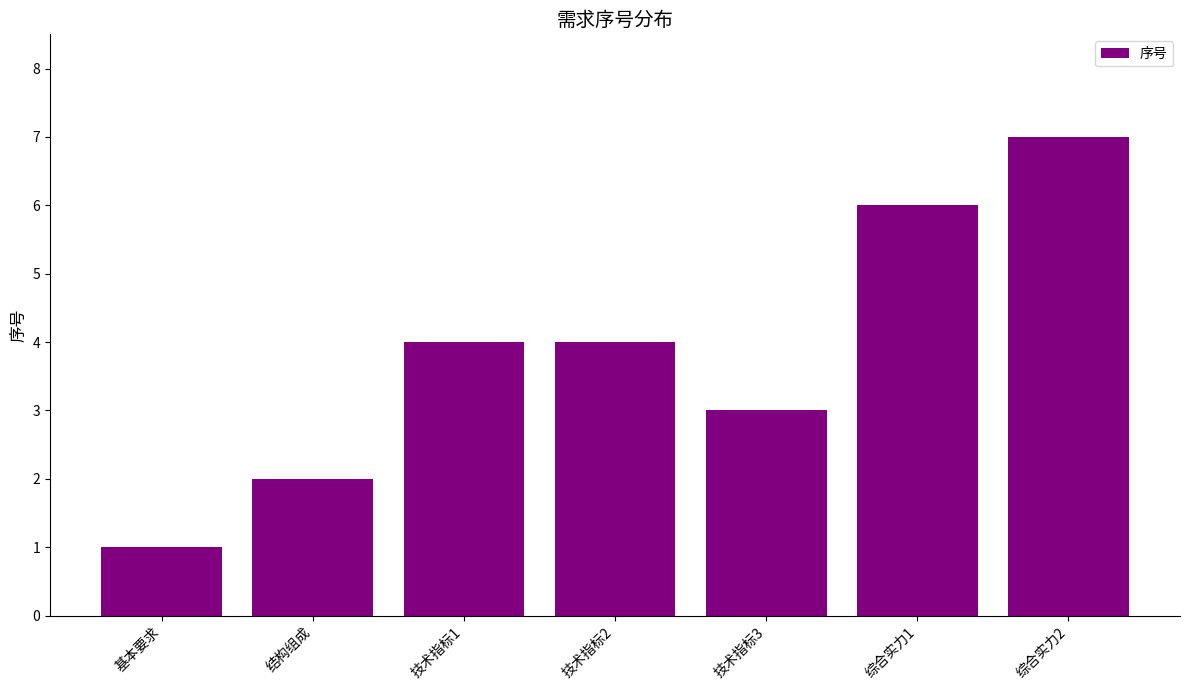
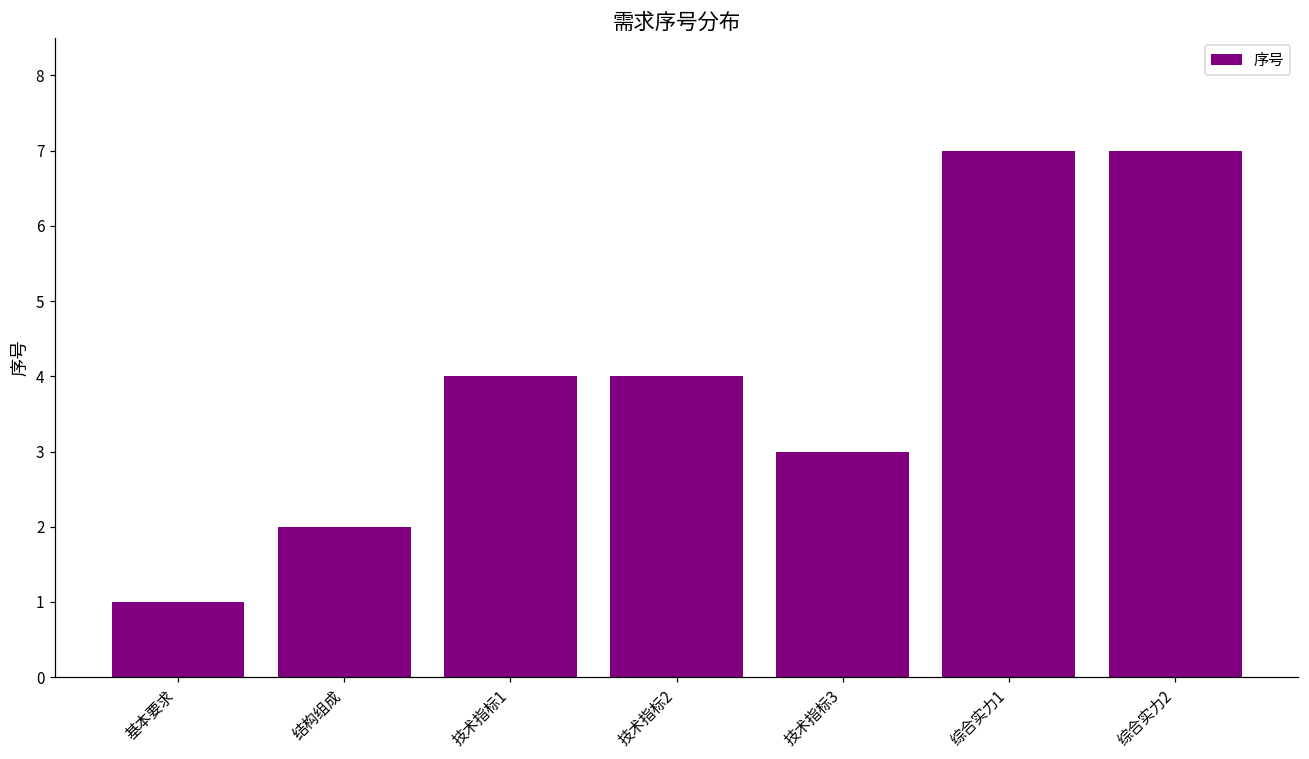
综合实力1: 6 -> 7
